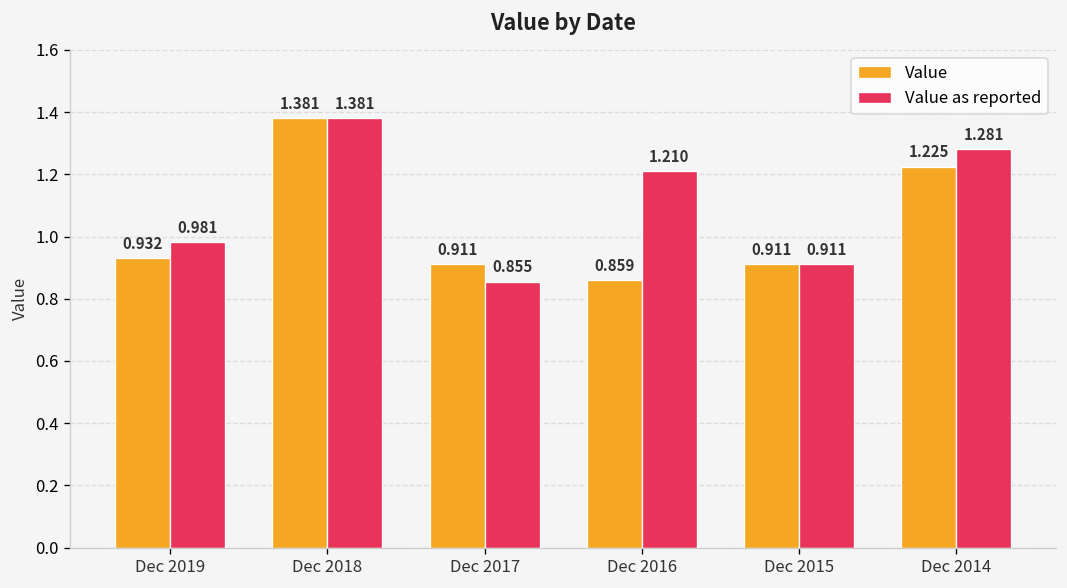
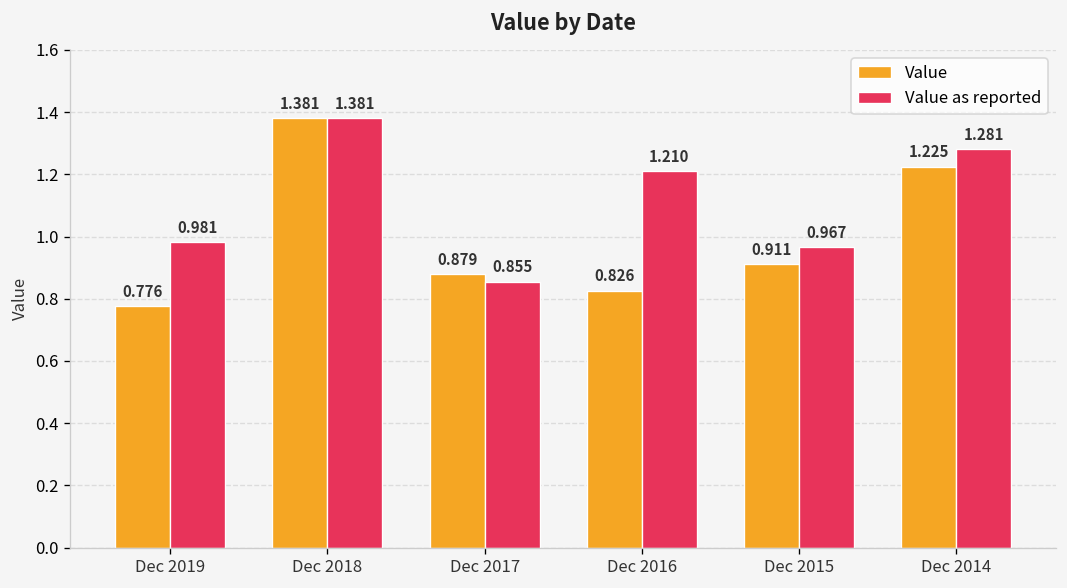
Value, Dec 2019: 0.932 -> 0.776
Value, Dec 2017: 0.911 -> 0.879
Value, Dec 2016: 0.859 -> 0.826
Value as reported, Dec 2015: 0.911 -> 0.967
